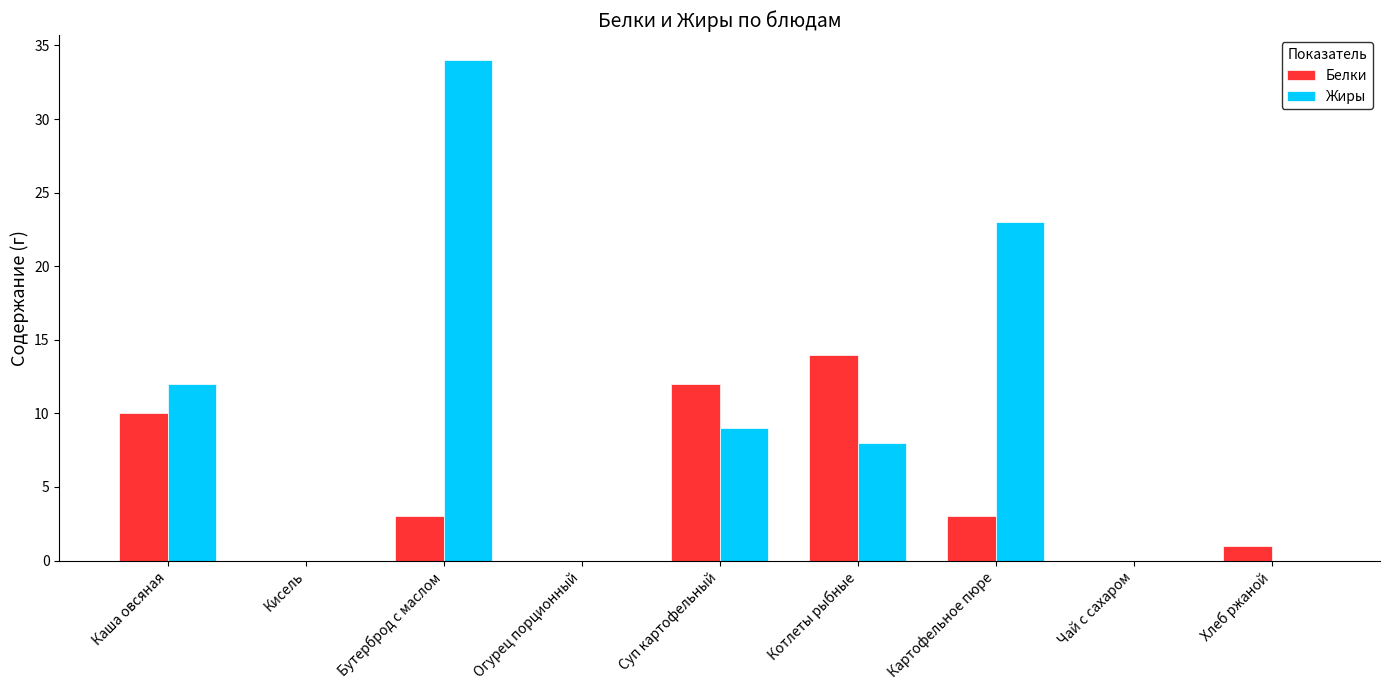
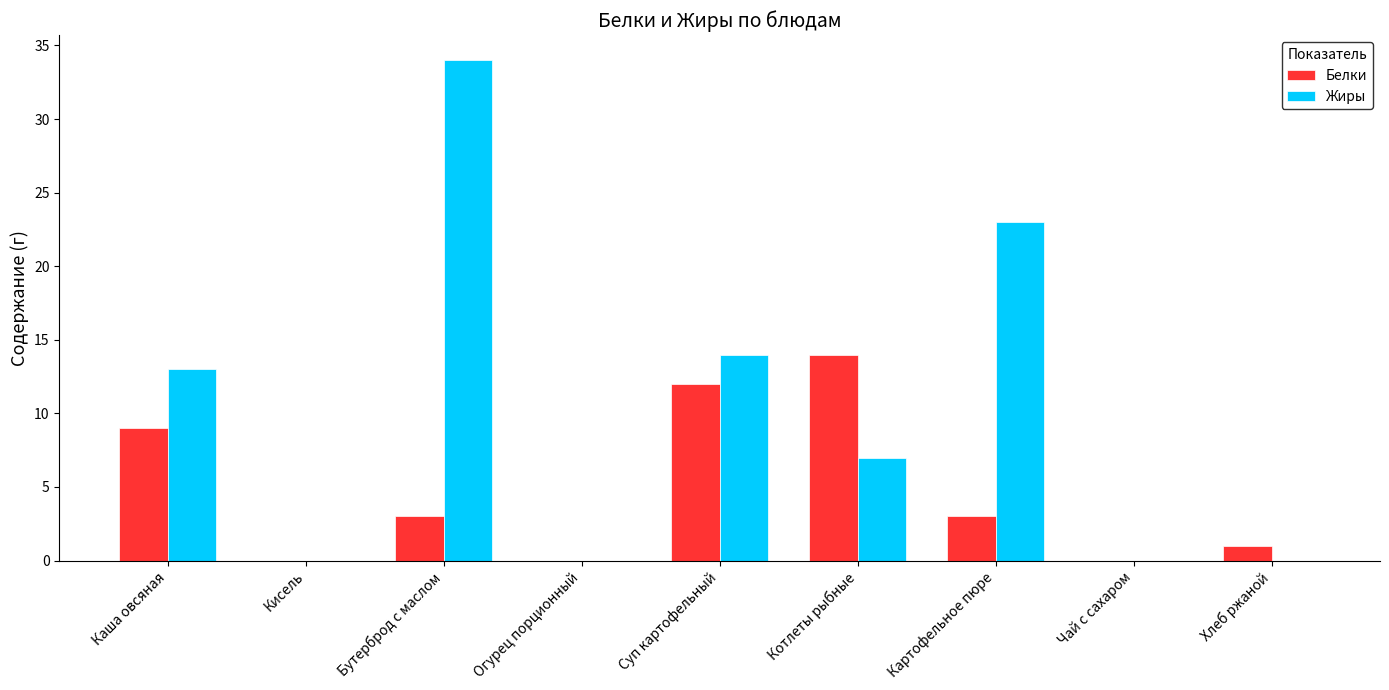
Белки, Каша овсяная: 10 -> 9
Жиры, Каша овсяная: 12 -> 13
Жиры, Суп картофельный: 9 -> 14
Жиры, Котлеты рыбные: 8 -> 7
